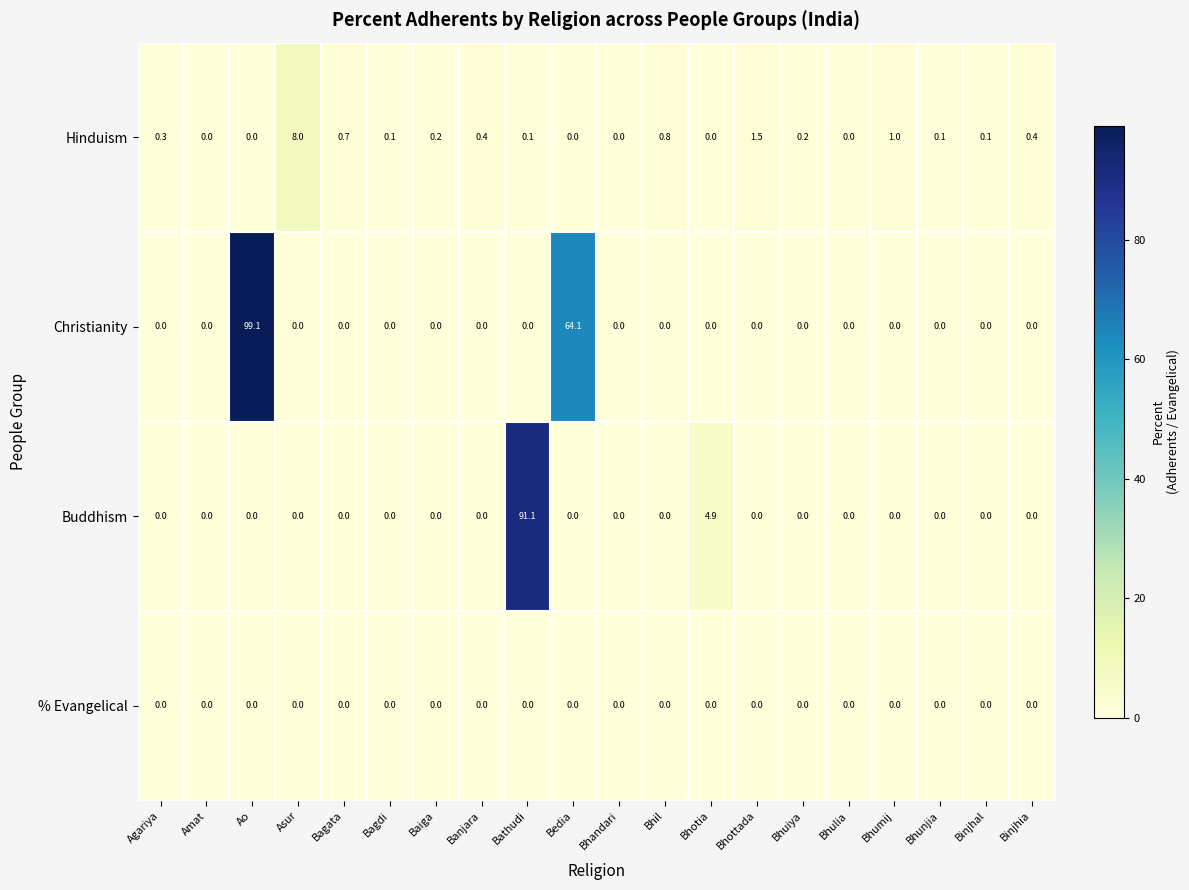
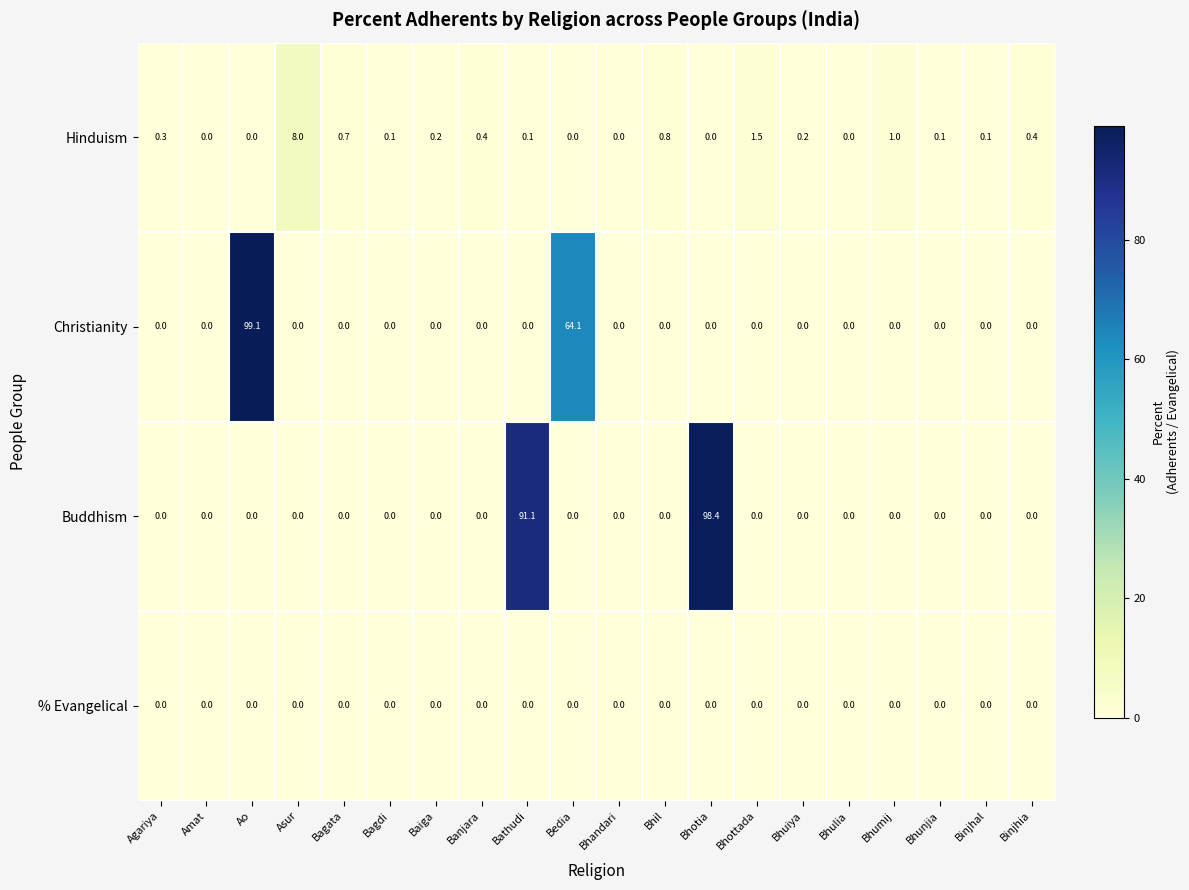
Buddhism, Bhotia: 4.9 -> 98.4
